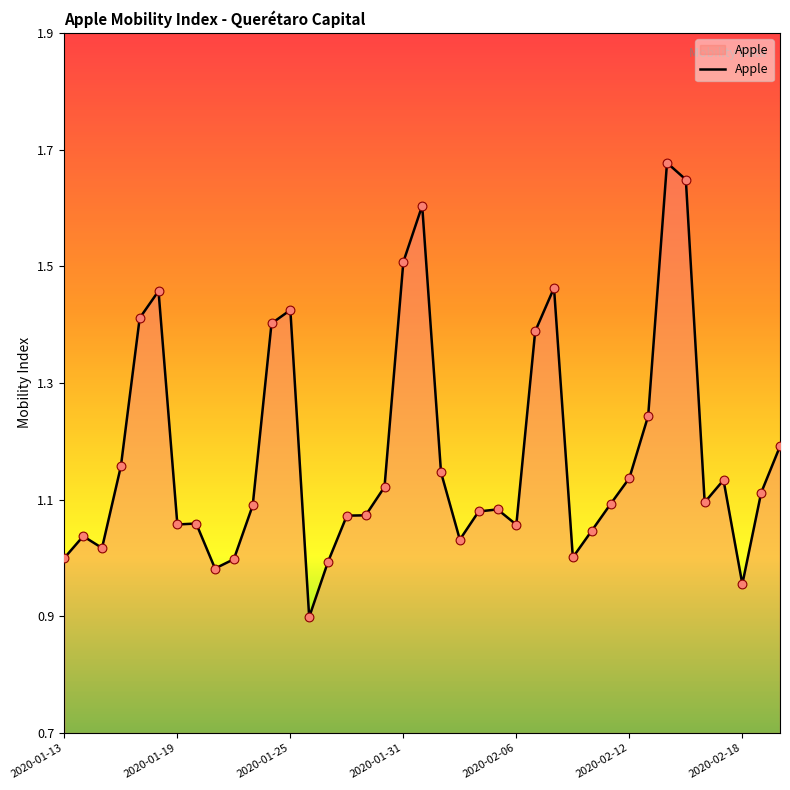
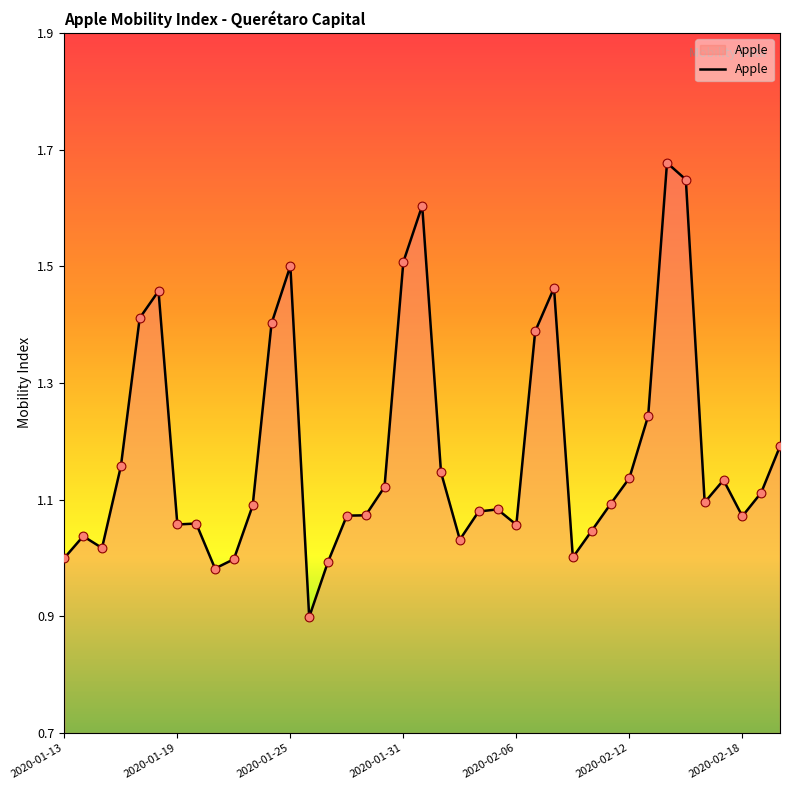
2020-01-25: 1.42 -> 1.50
2020-02-18: 0.96 -> 1.07
